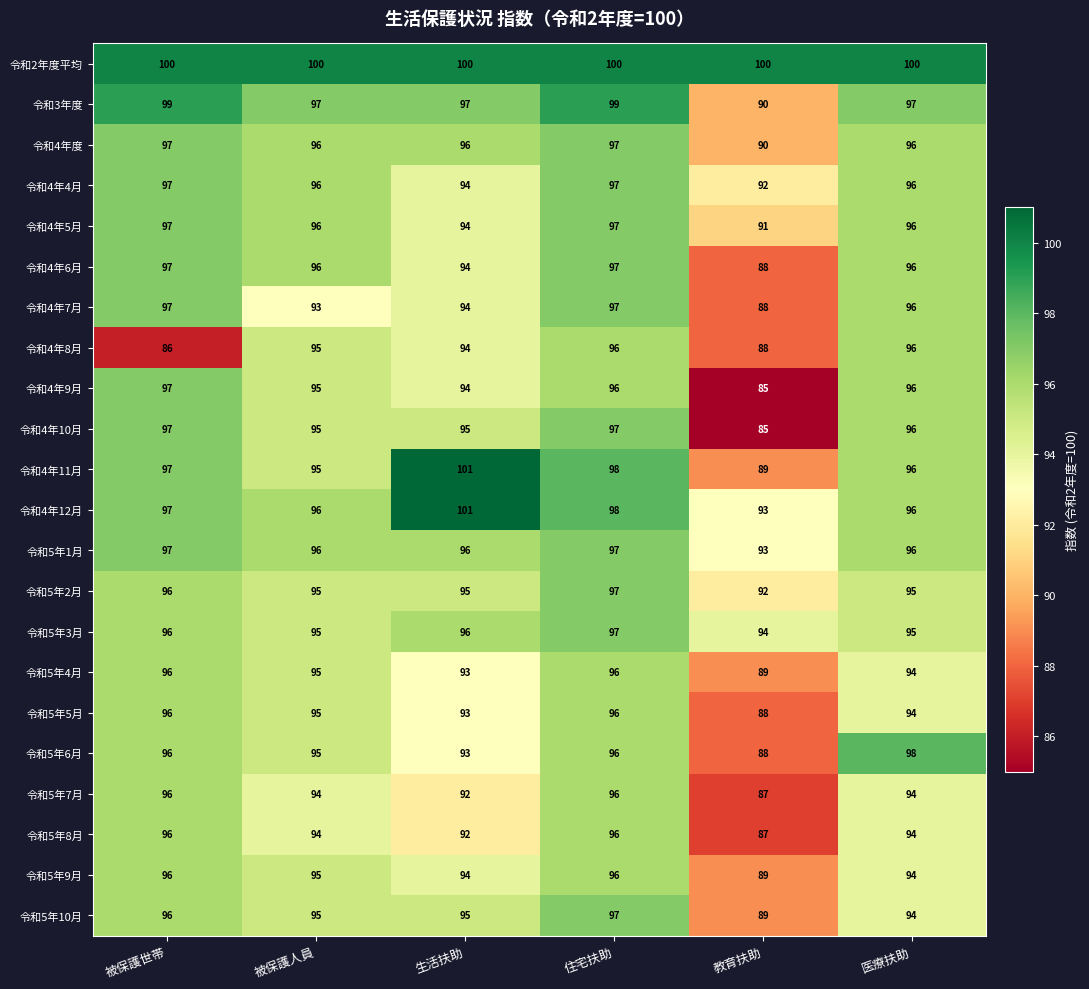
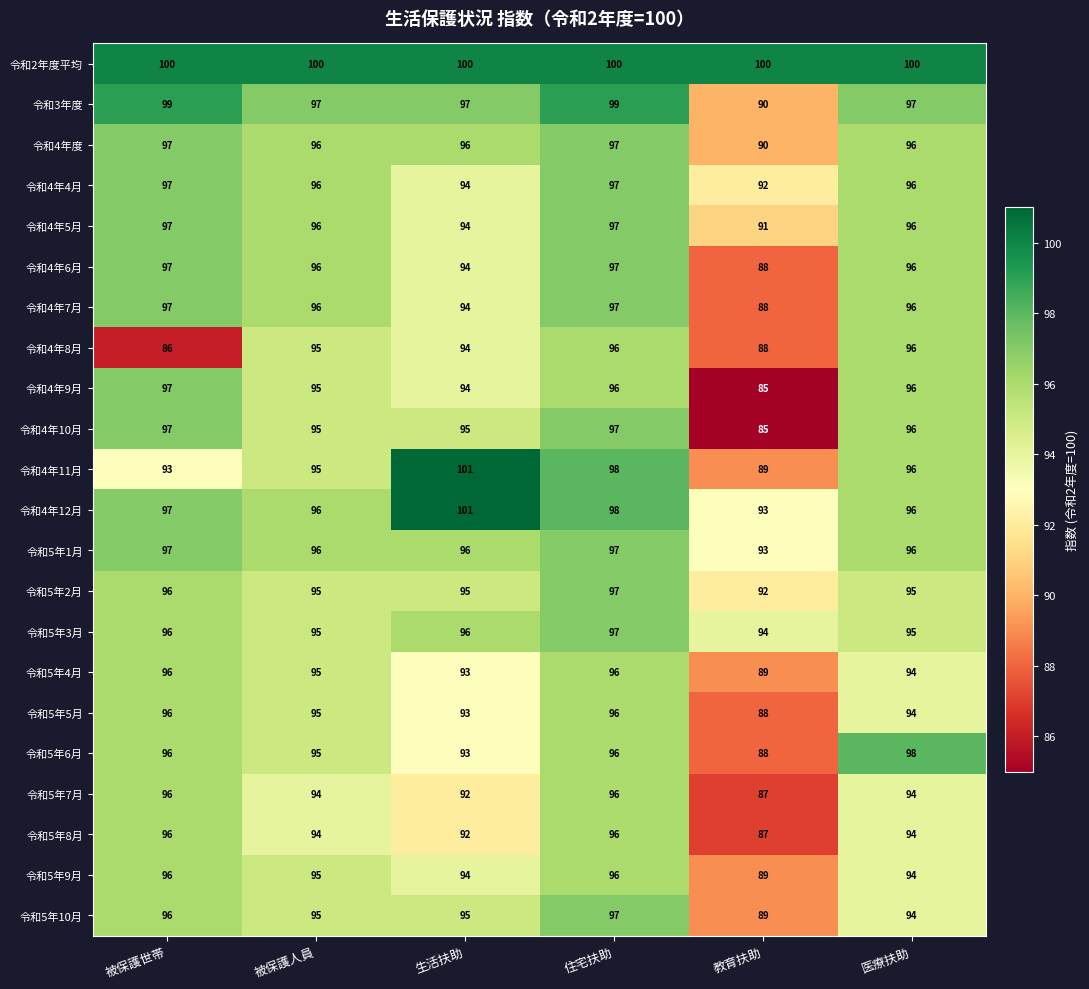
令和4年7月, 被保護人員: 93 -> 96
令和4年11月, 被保護世帯: 97 -> 93
